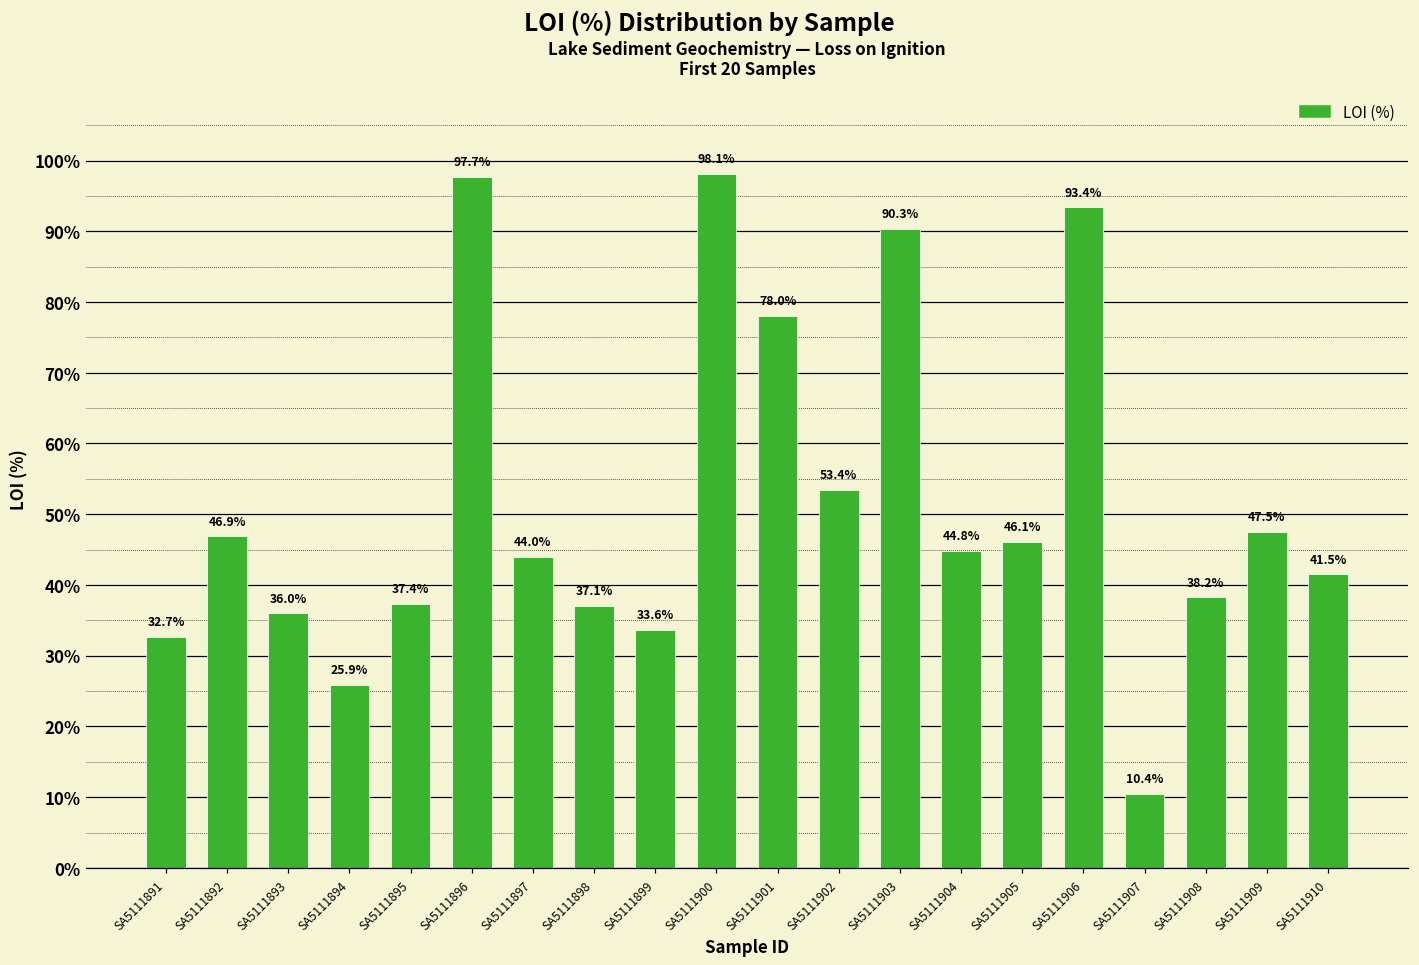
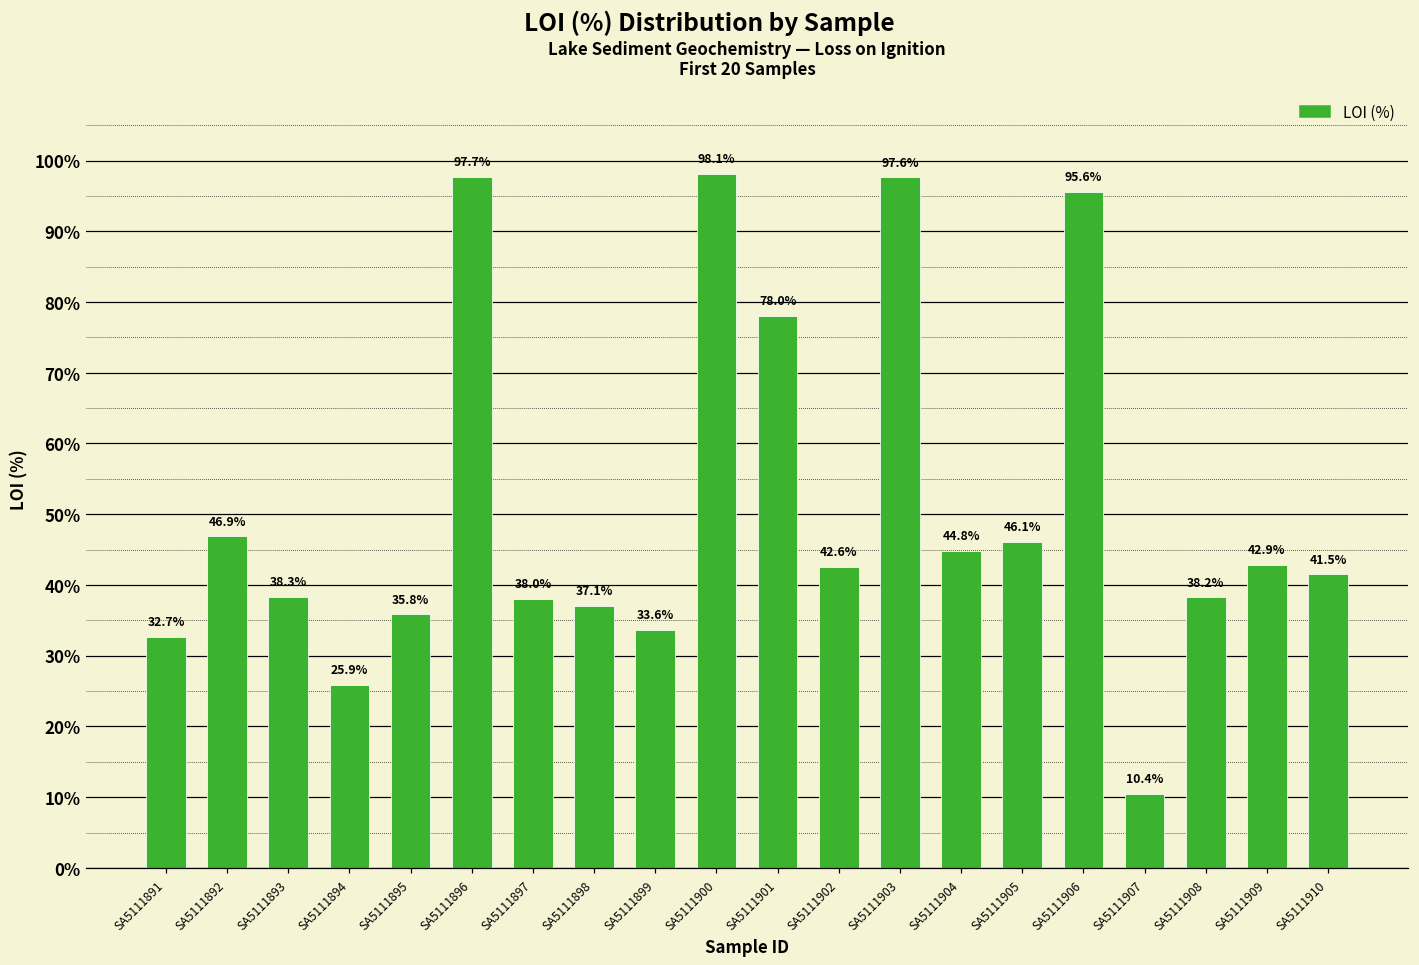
SA5111893: 36.0% -> 38.3%
SA5111895: 37.4% -> 35.8%
SA5111897: 44.0% -> 38.0%
SA5111902: 53.4% -> 42.6%
SA5111903: 90.3% -> 97.6%
SA5111906: 93.4% -> 95.6%
SA5111909: 47.5% -> 42.9%
